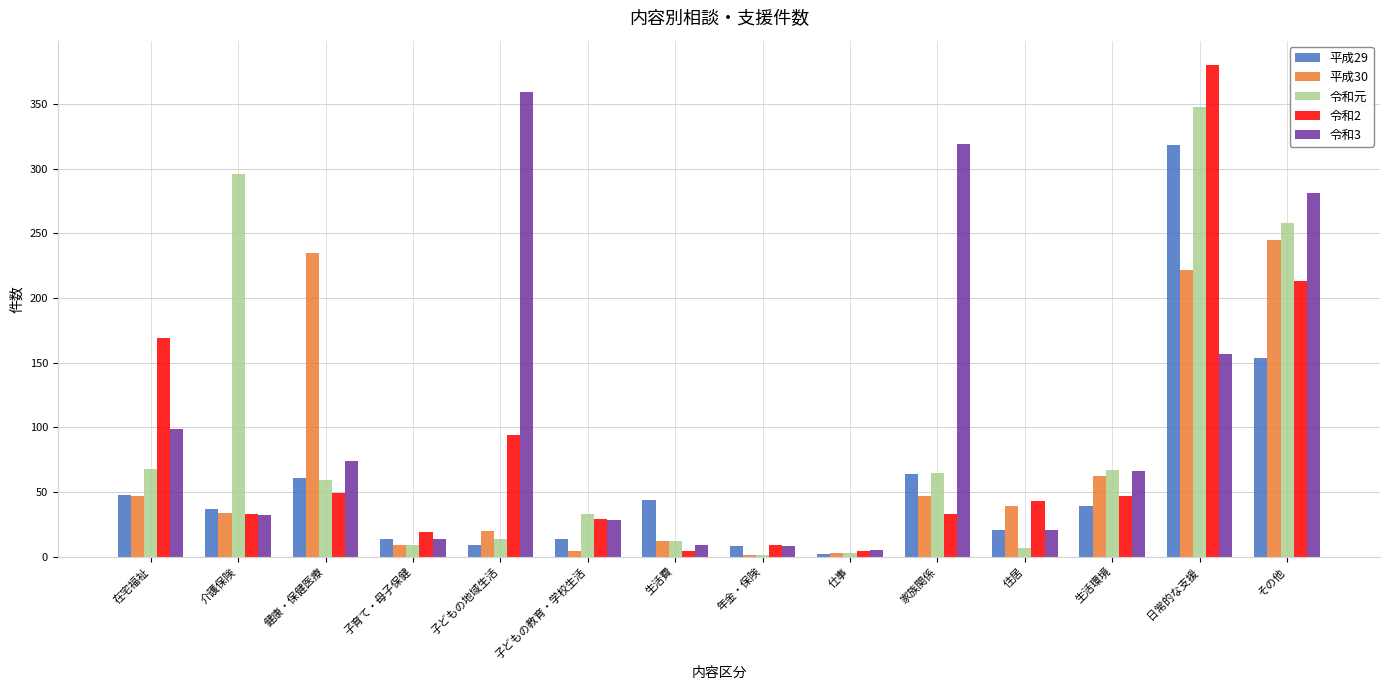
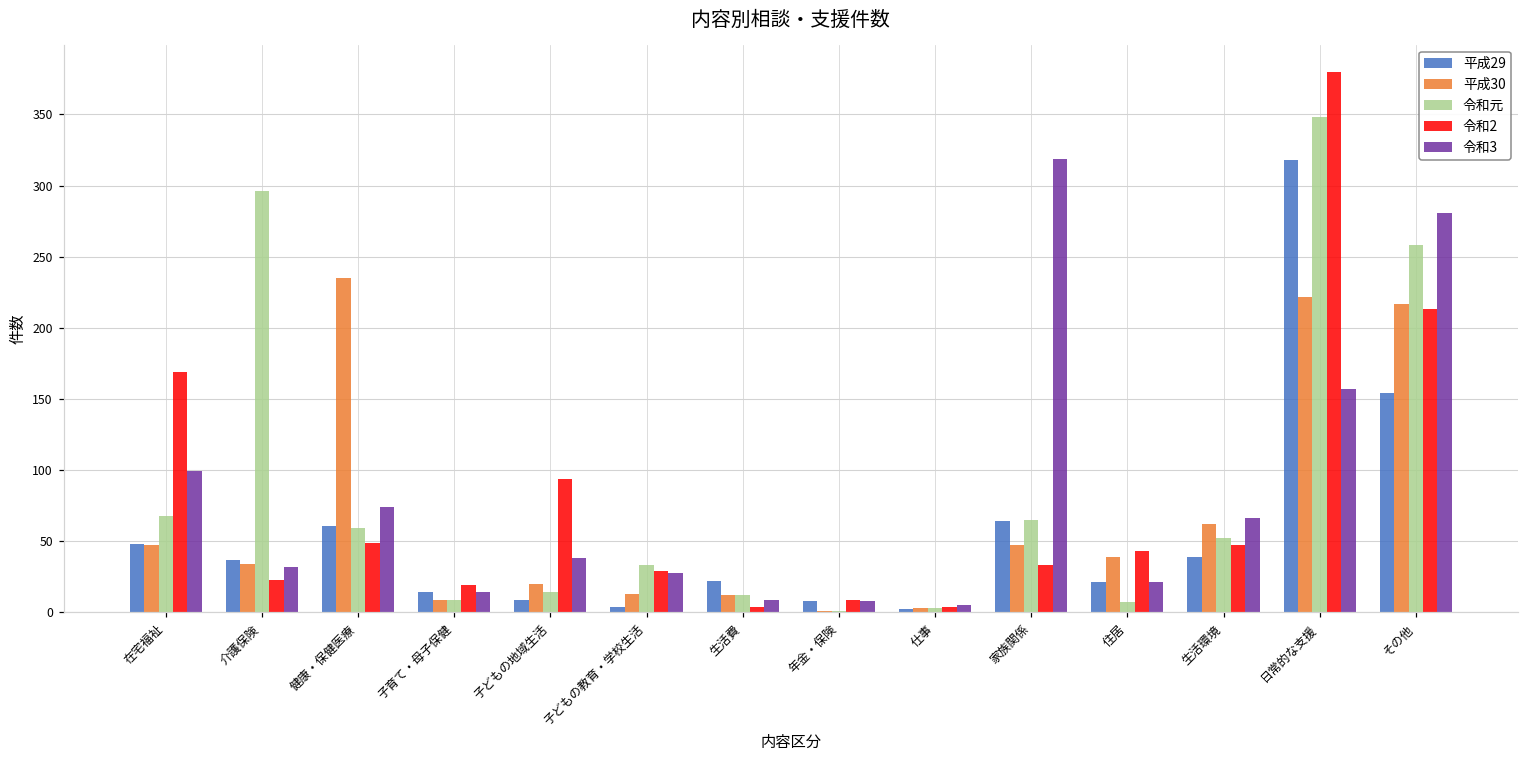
令和2, 介護保険: 33 -> 23
令和3, 子どもの地域生活: 359 -> 38
平成29, 子どもの教育・学校生活: 14 -> 4
平成30, 子どもの教育・学校生活: 4 -> 13
平成29, 生活費: 44 -> 22
令和元, 生活環境: 67 -> 52
平成30, その他: 245 -> 217
